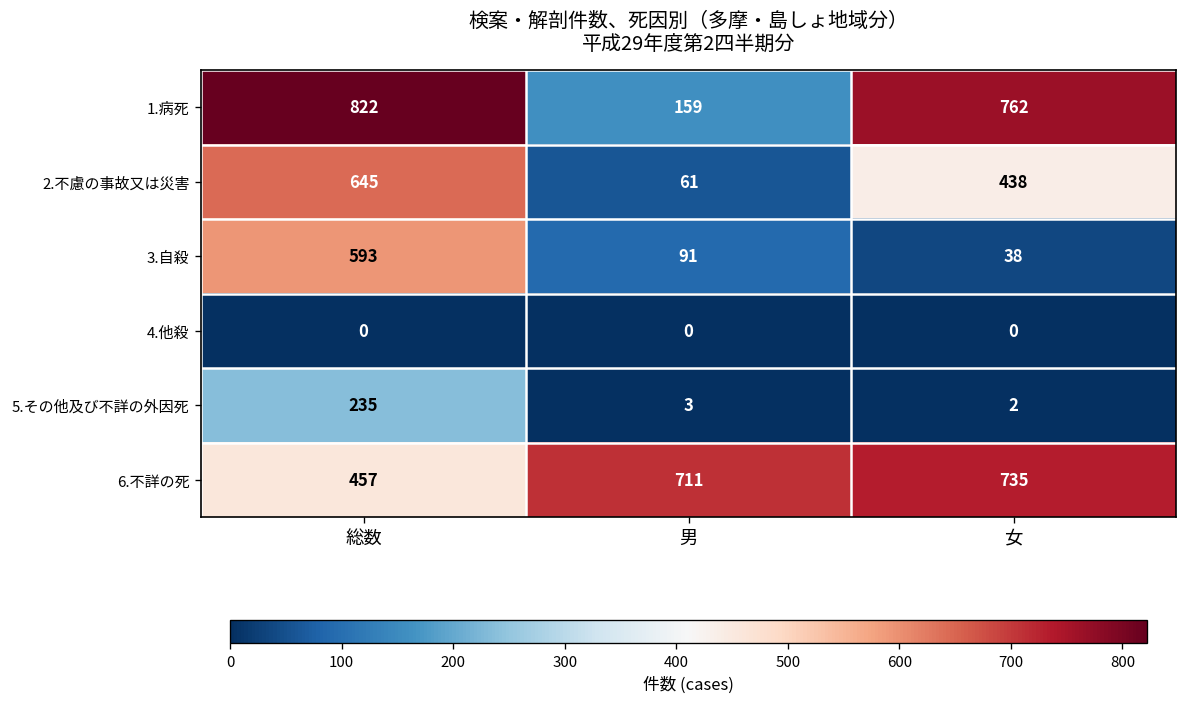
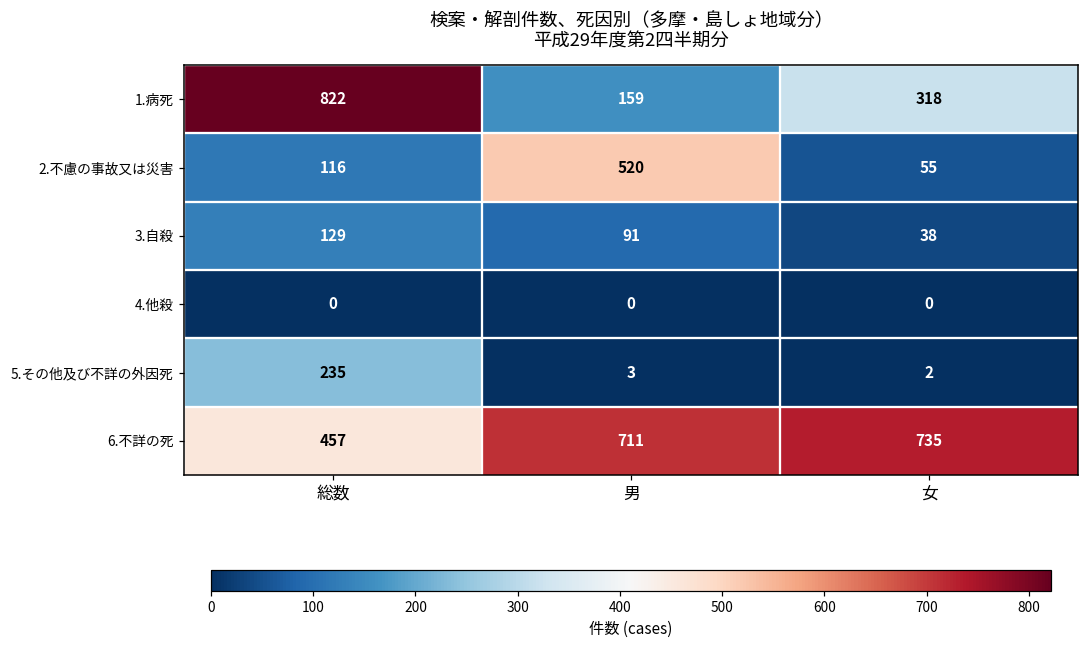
1.病死, 女: 762 -> 318
2.不慮の事故又は災害, 総数: 645 -> 116
2.不慮の事故又は災害, 男: 61 -> 520
2.不慮の事故又は災害, 女: 438 -> 55
3.自殺, 総数: 593 -> 129
